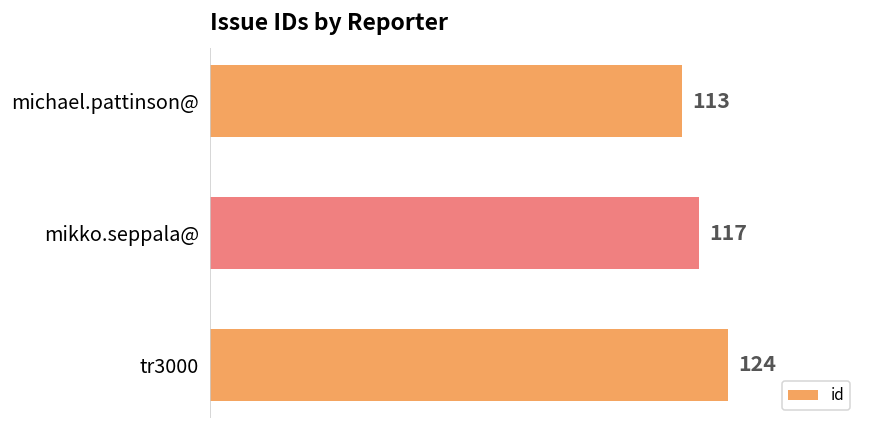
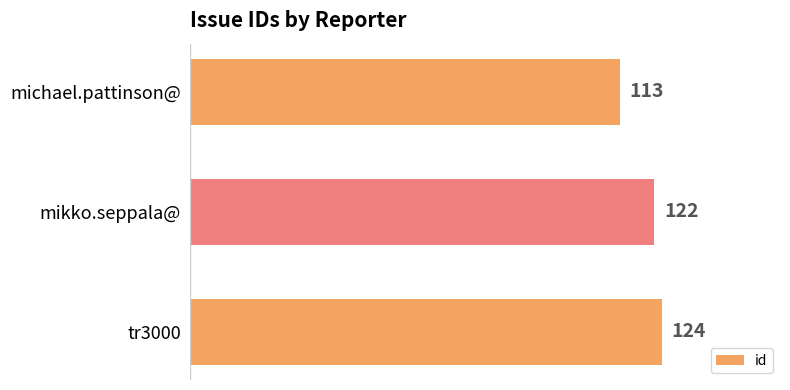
mikko.seppala@: 117 -> 122
